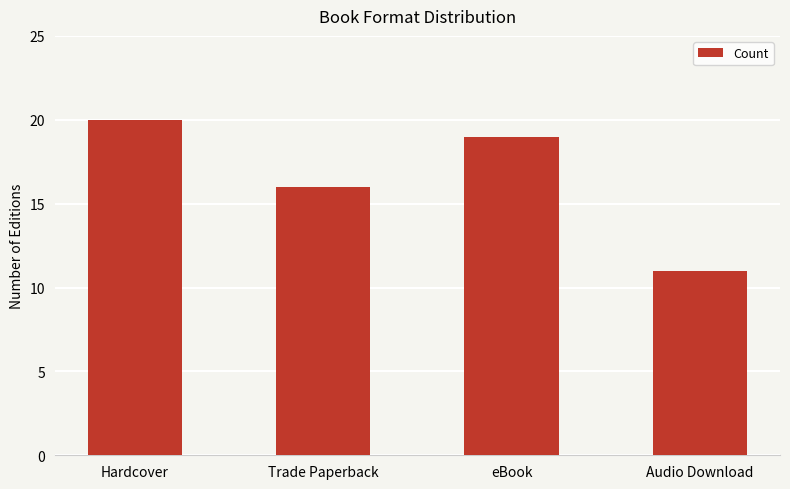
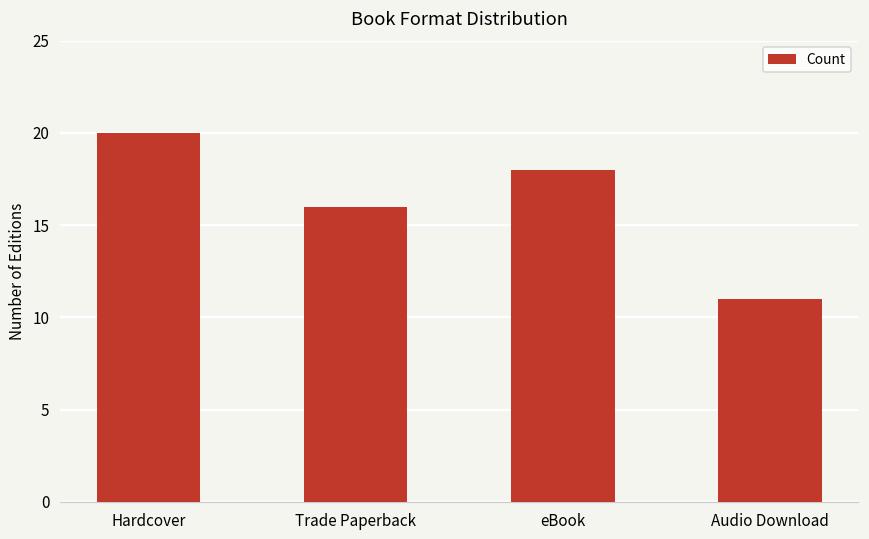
eBook: 19 -> 18
